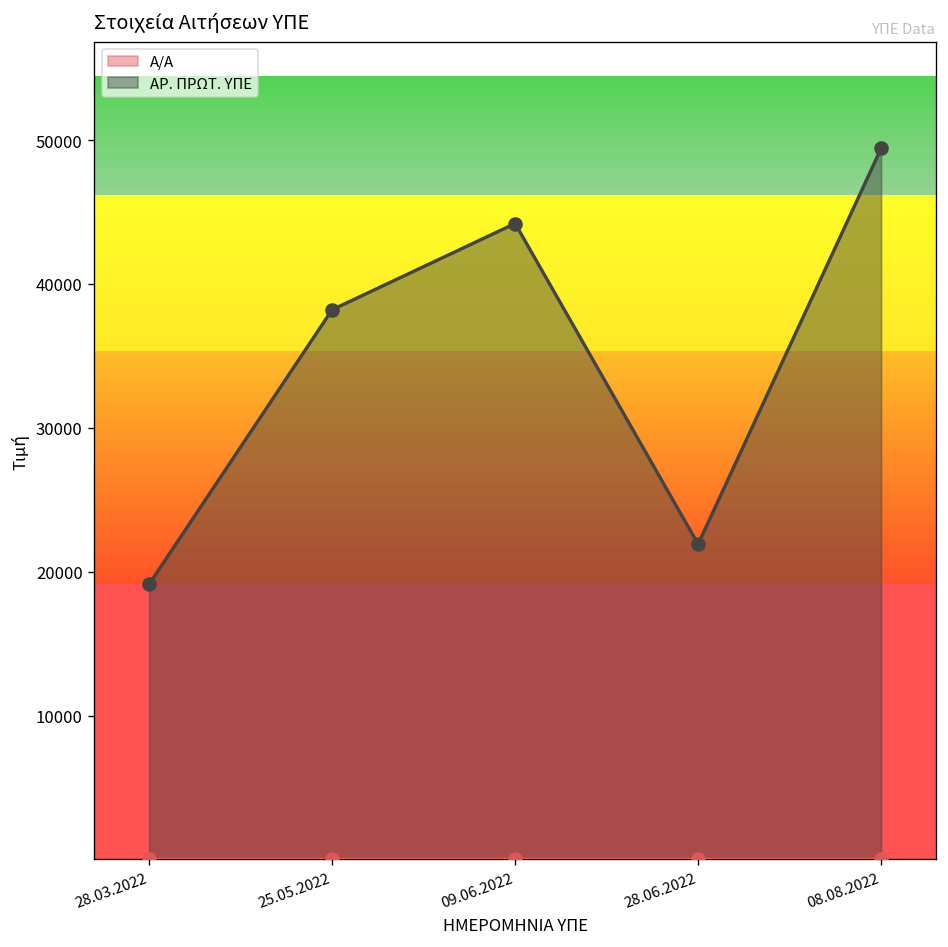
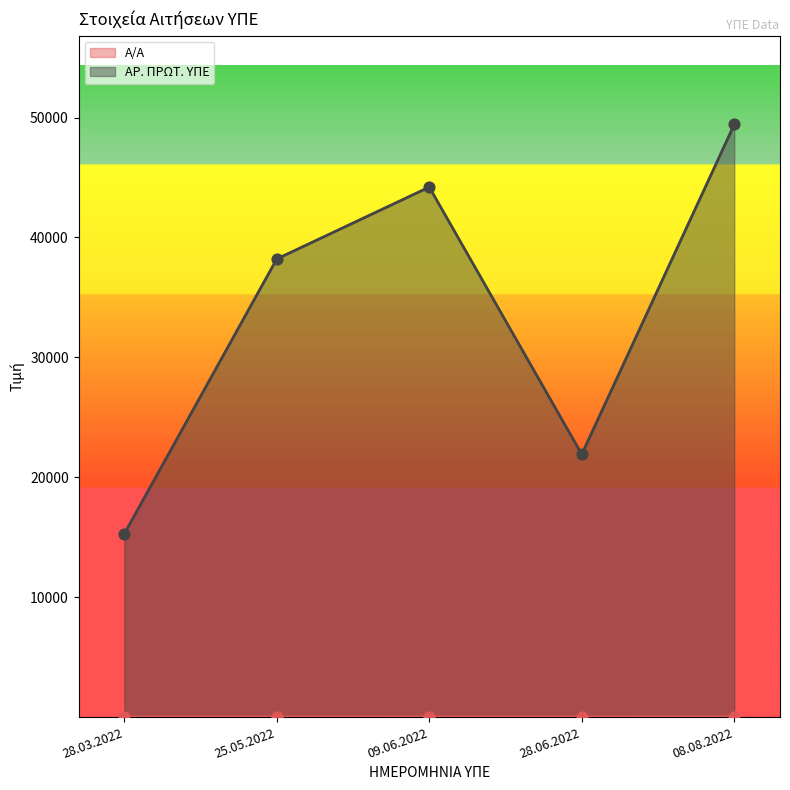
ΑΡ. ΠΡΩΤ. ΥΠΕ, 28.03.2022: 19100 -> 15300
